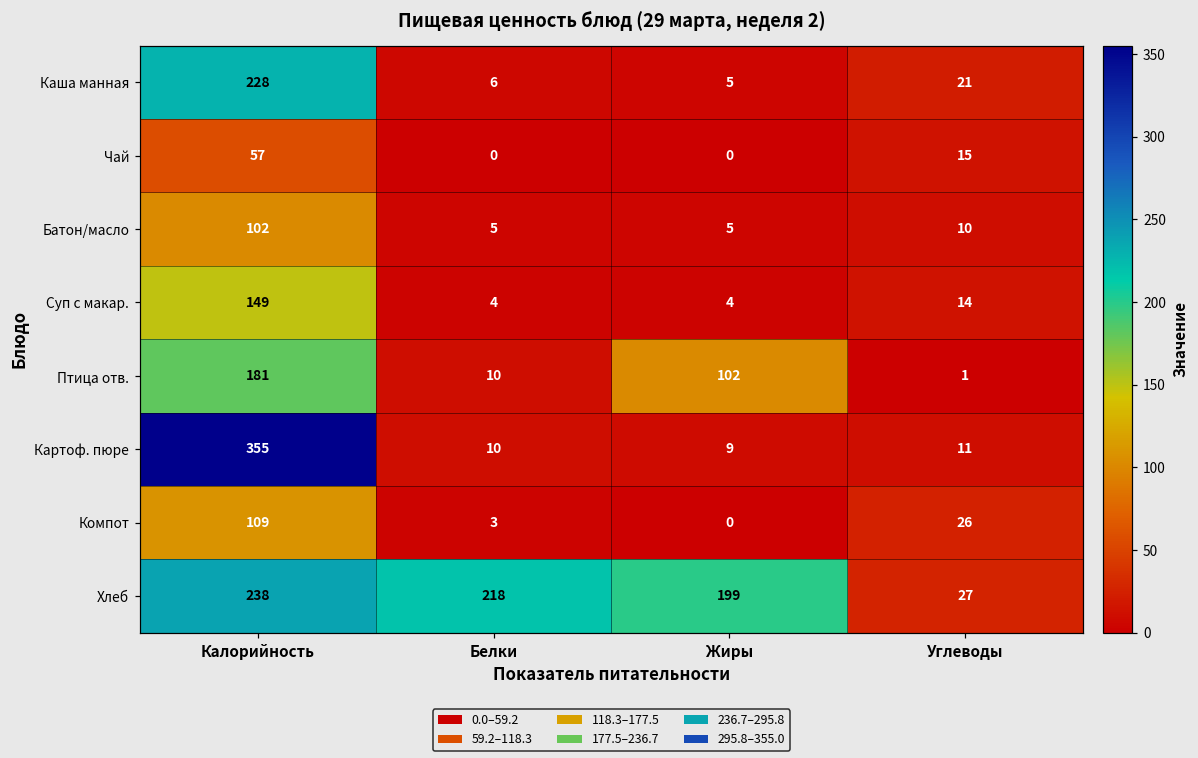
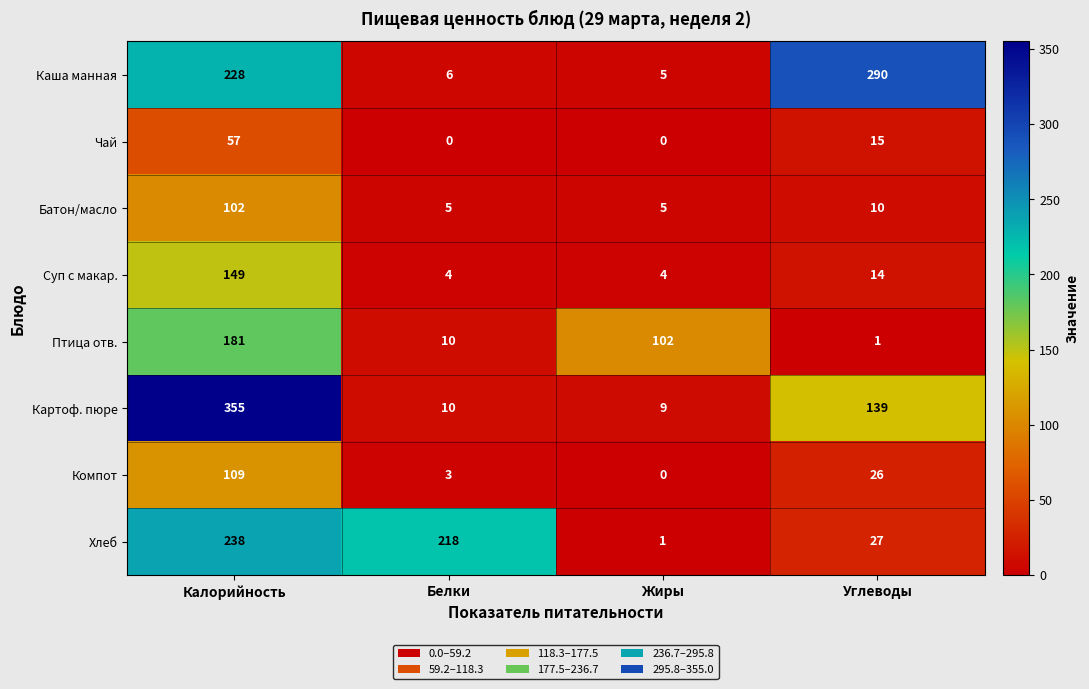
Каша манная, Углеводы: 21 -> 290
Картоф. пюре, Углеводы: 11 -> 139
Хлеб, Жиры: 199 -> 1
